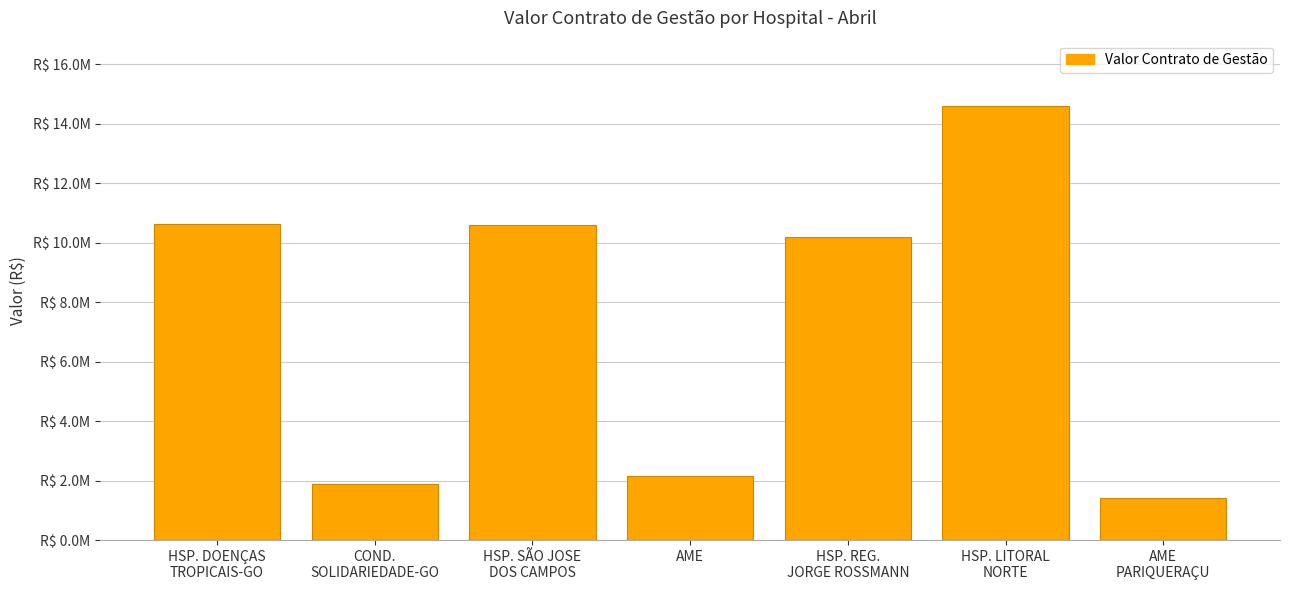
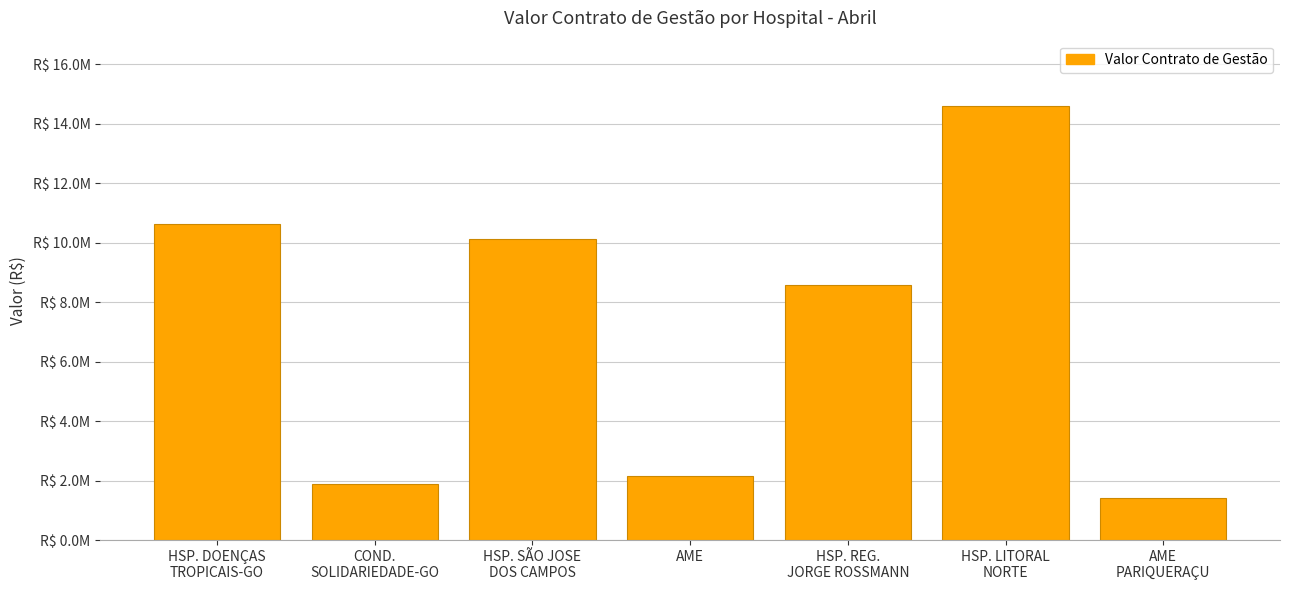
HSP. SÃO JOSE DOS CAMPOS: R$ 10600000 -> R$ 10100000
HSP. REG. JORGE ROSSMANN: R$ 10200000 -> R$ 8600000
